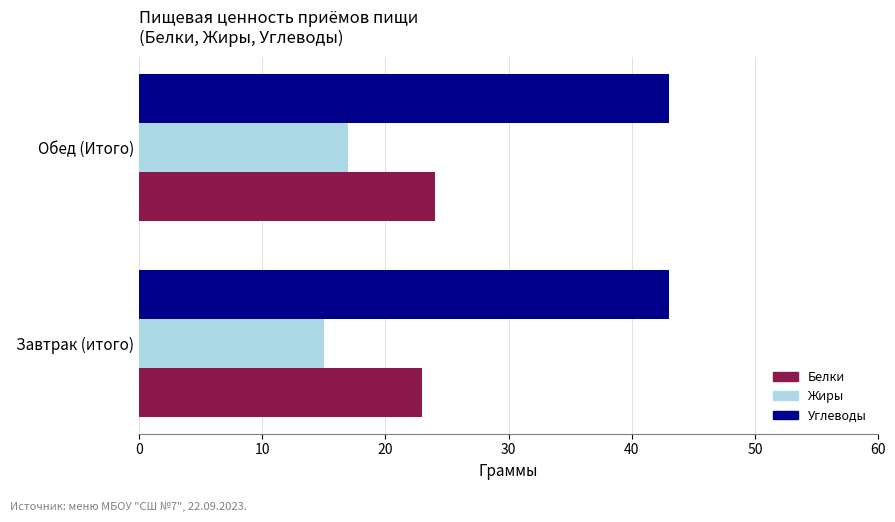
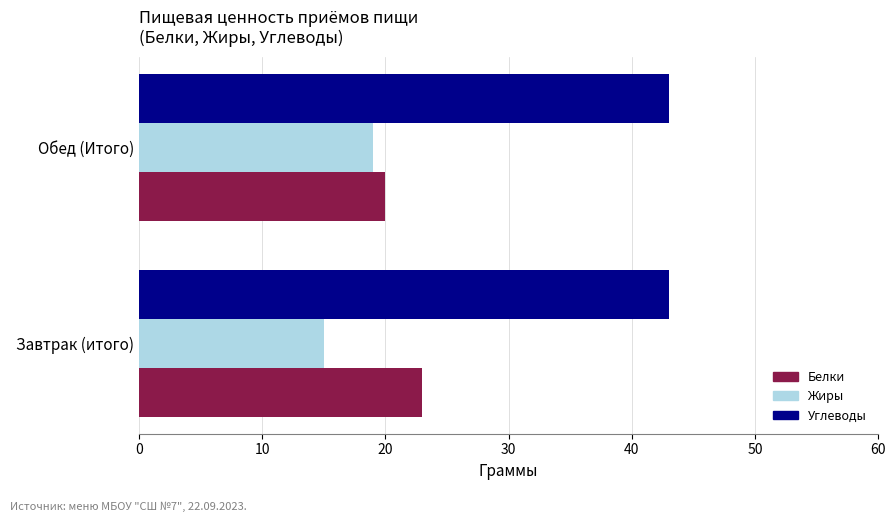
Жиры, Обед (Итого): 17 -> 19
Белки, Обед (Итого): 24 -> 20
